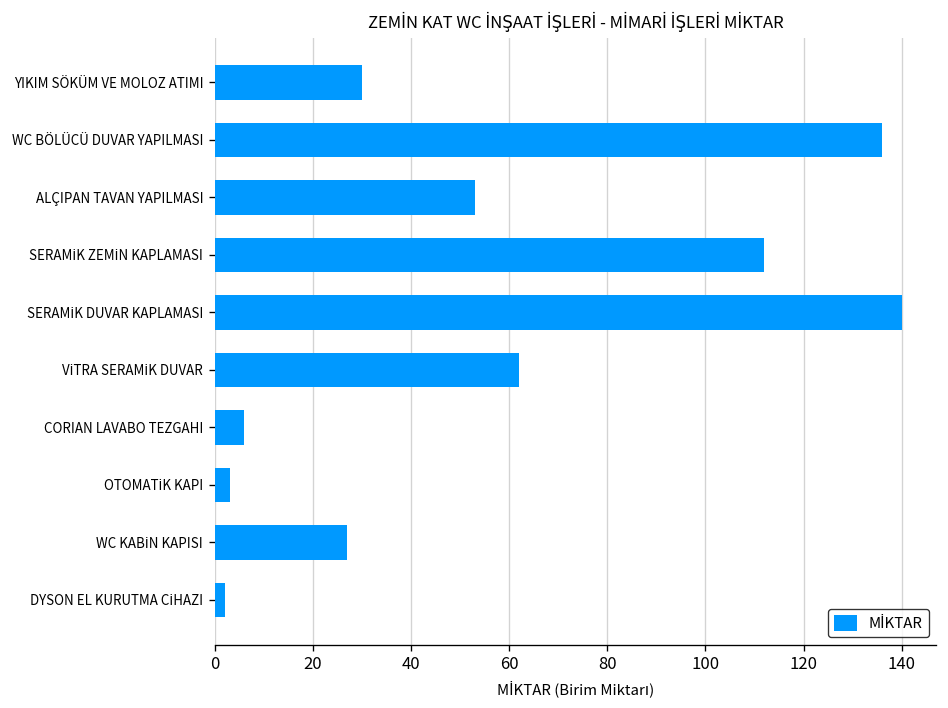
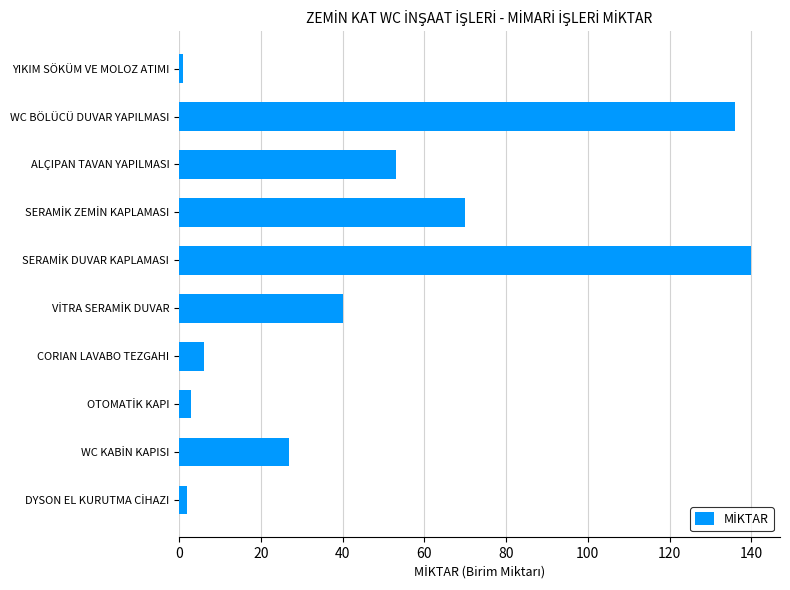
YIKIM SÖKÜM VE MOLOZ ATIMI: 30 -> 1
SERAMİK ZEMİN KAPLAMASI: 112 -> 70
VİTRA SERAMİK DUVAR: 62 -> 40
